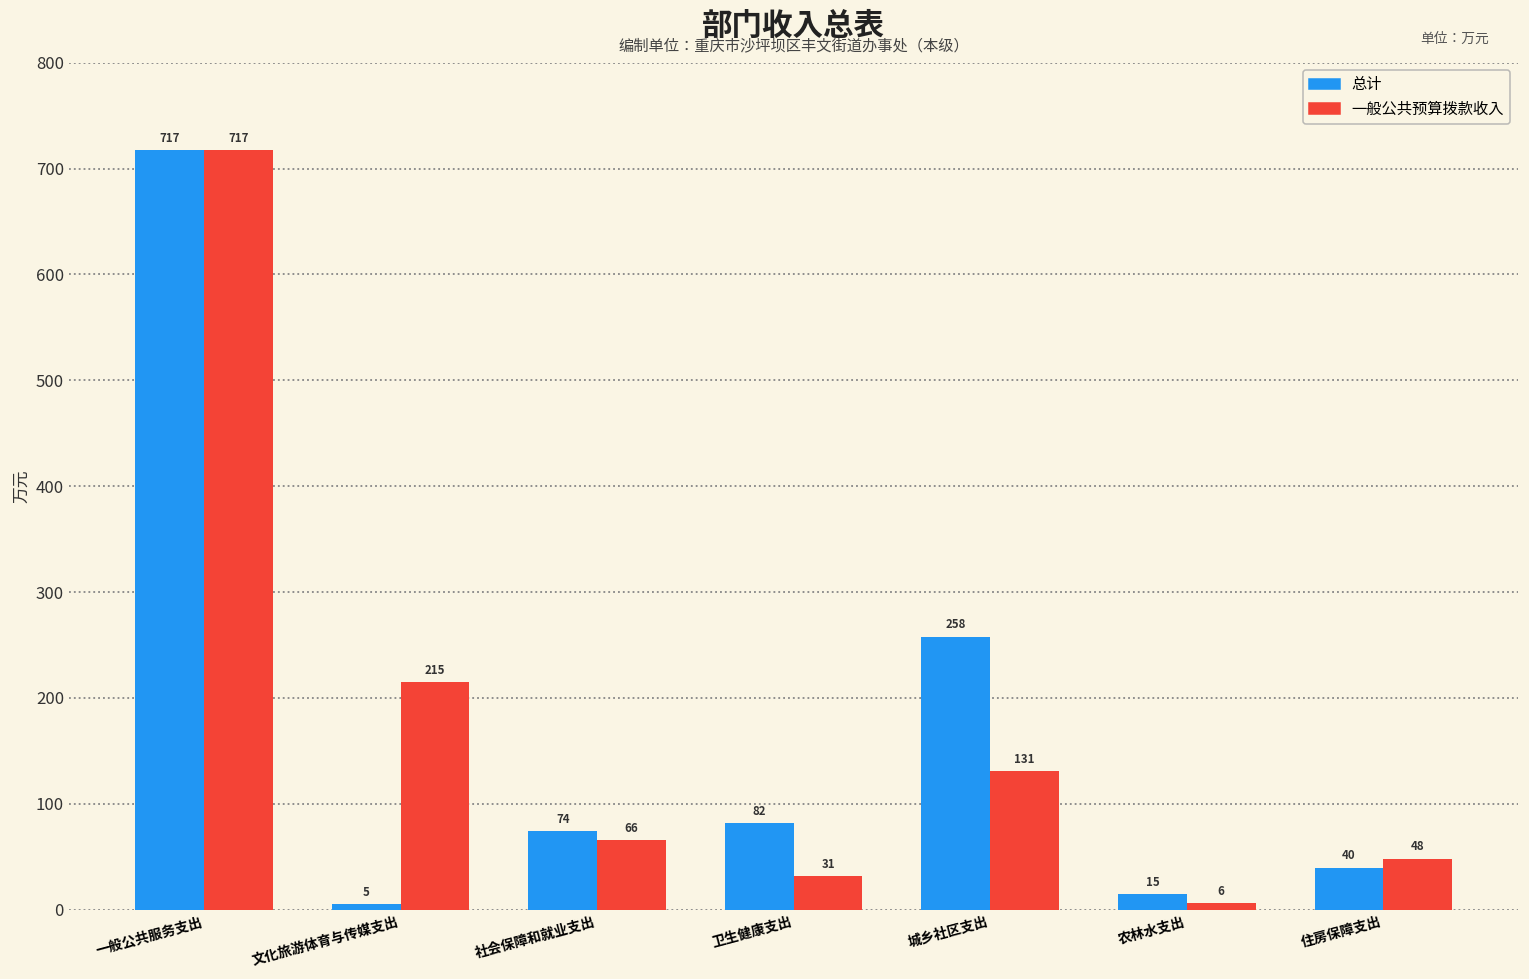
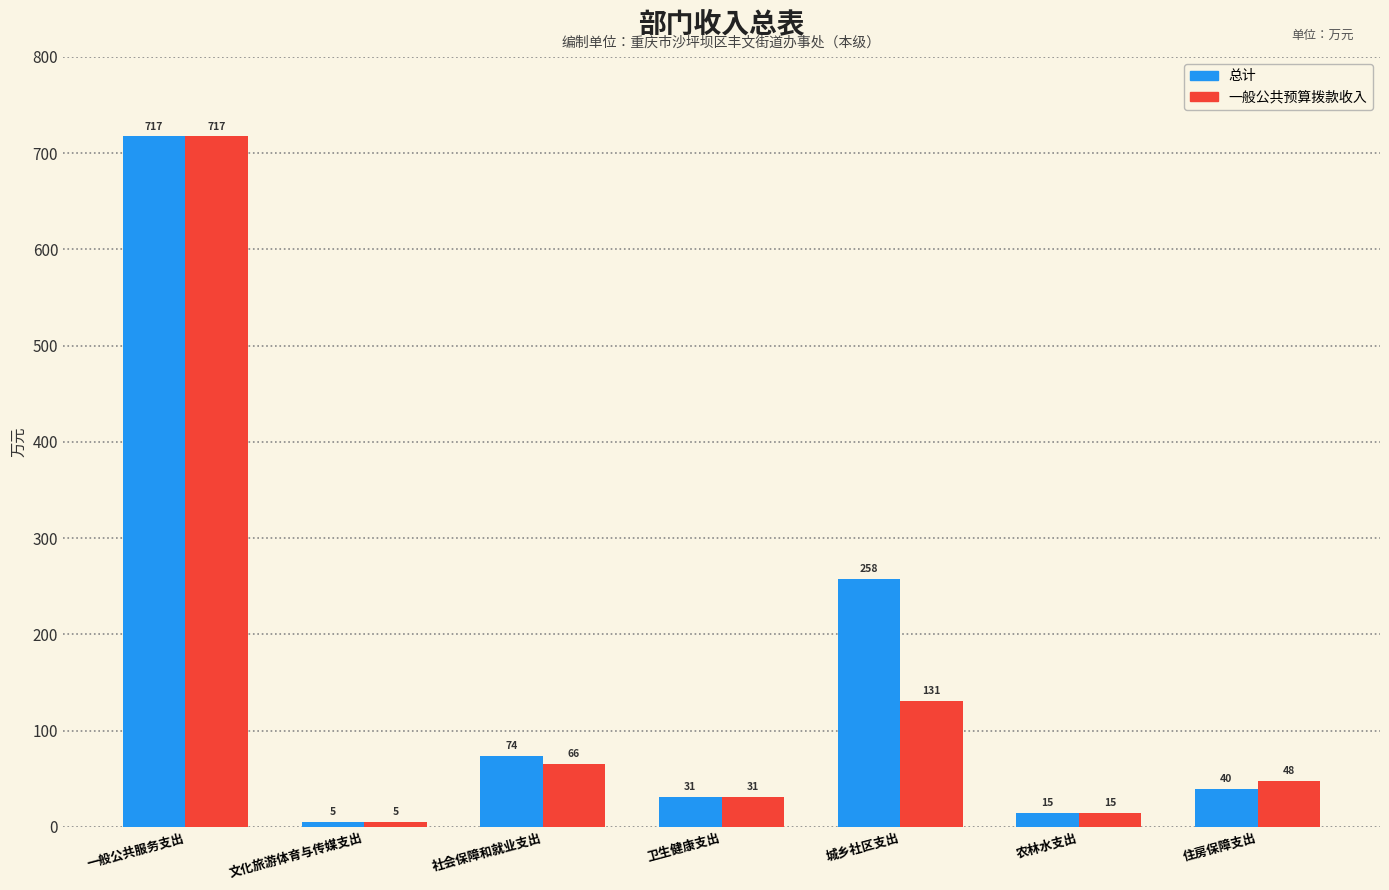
一般公共预算拨款收入, 文化旅游体育与传媒支出: 215 -> 5
总计, 卫生健康支出: 82 -> 31
一般公共预算拨款收入, 农林水支出: 6 -> 15
